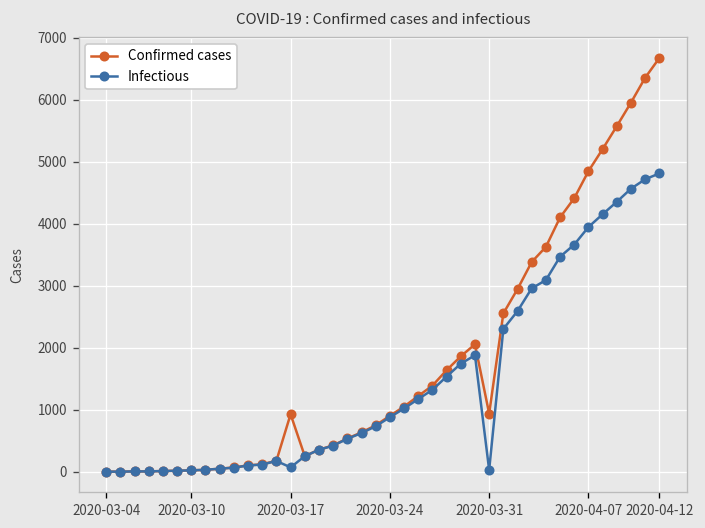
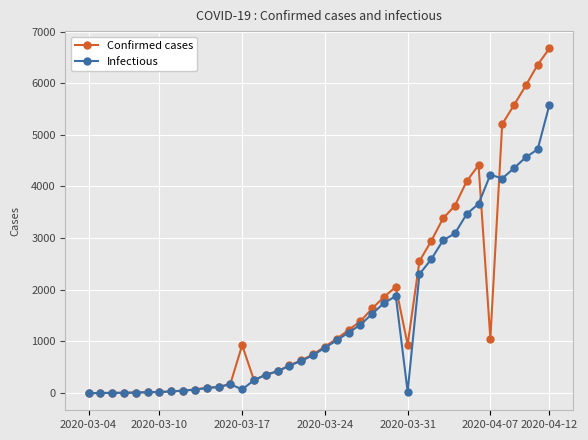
Confirmed cases, 2020-04-07: 4800 -> 1100
Infectious, 2020-04-07: 3900 -> 4200
Infectious, 2020-04-12: 4800 -> 5600
